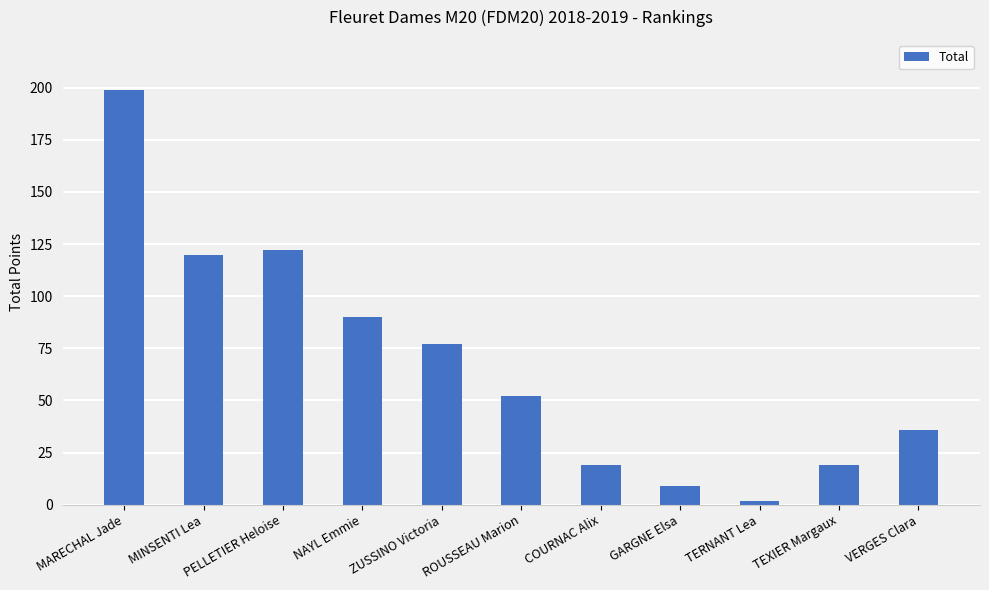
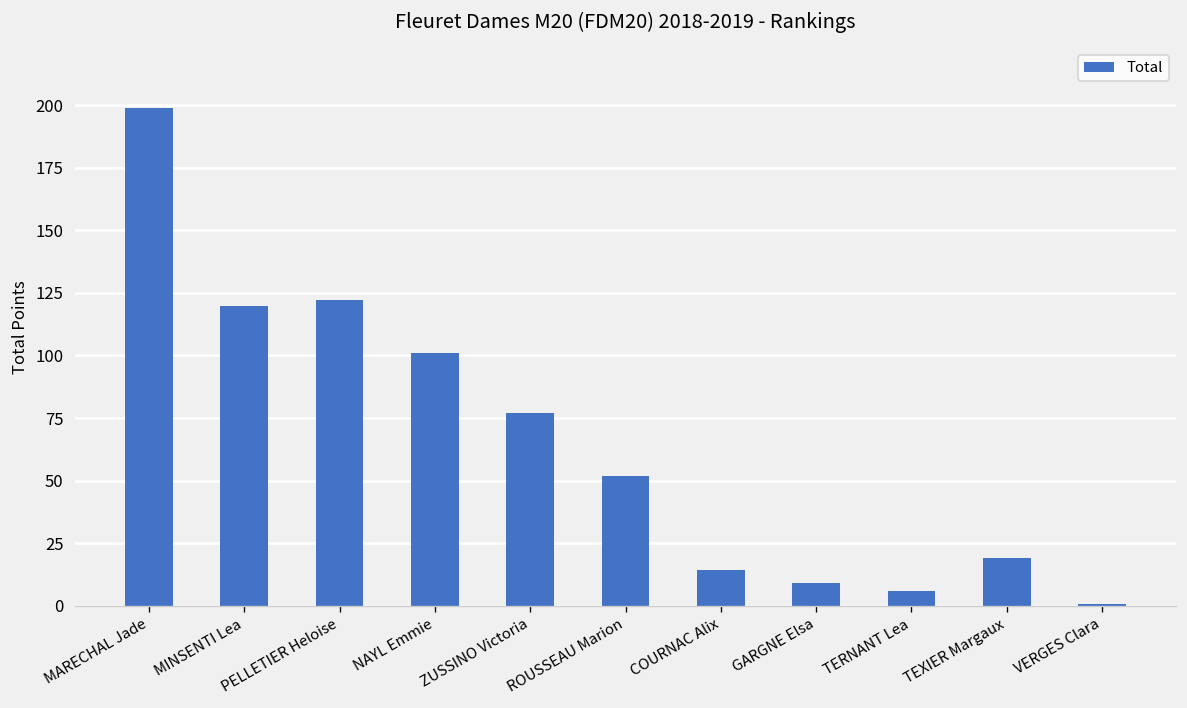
NAYL Emmie: 90 -> 101
COURNAC Alix: 19 -> 14
TERNANT Lea: 2 -> 6
VERGES Clara: 36 -> 1
